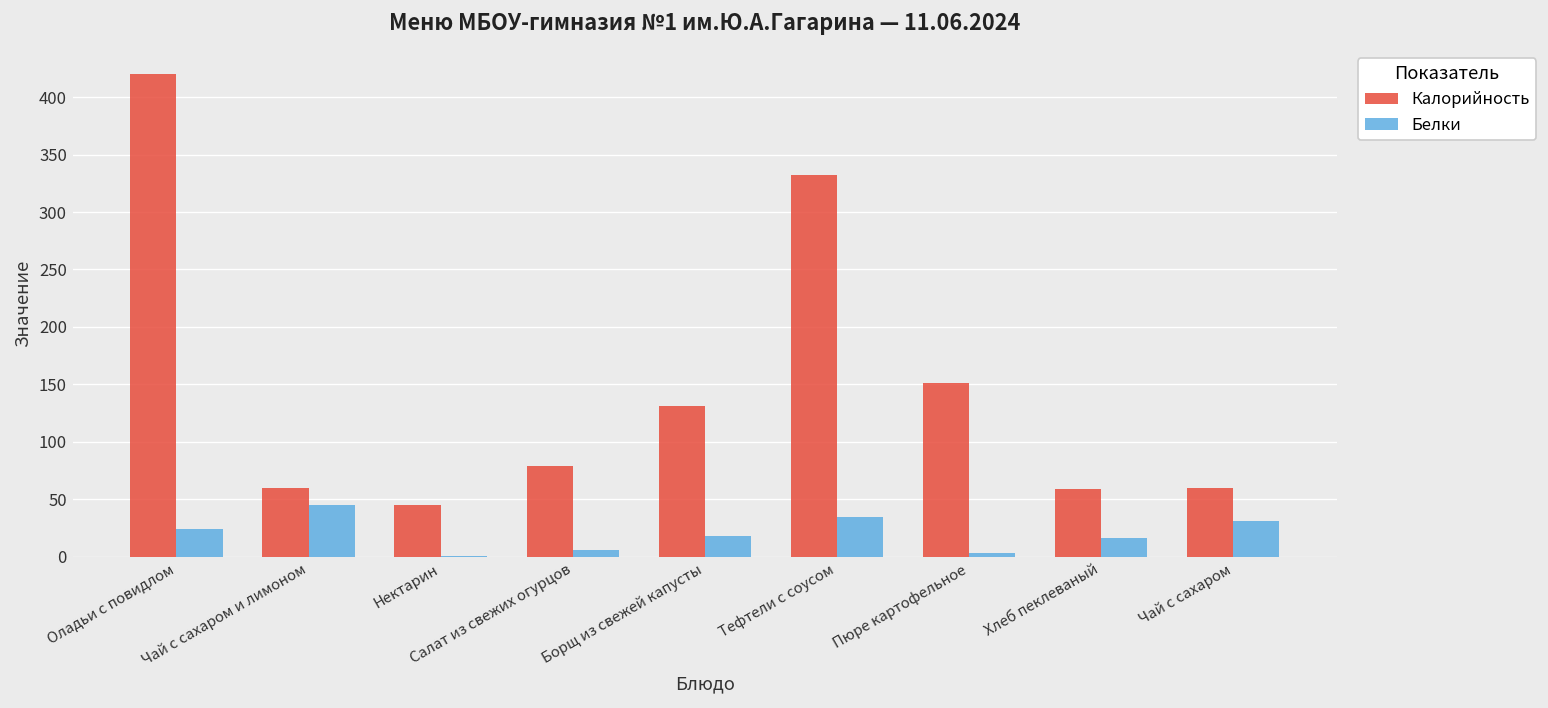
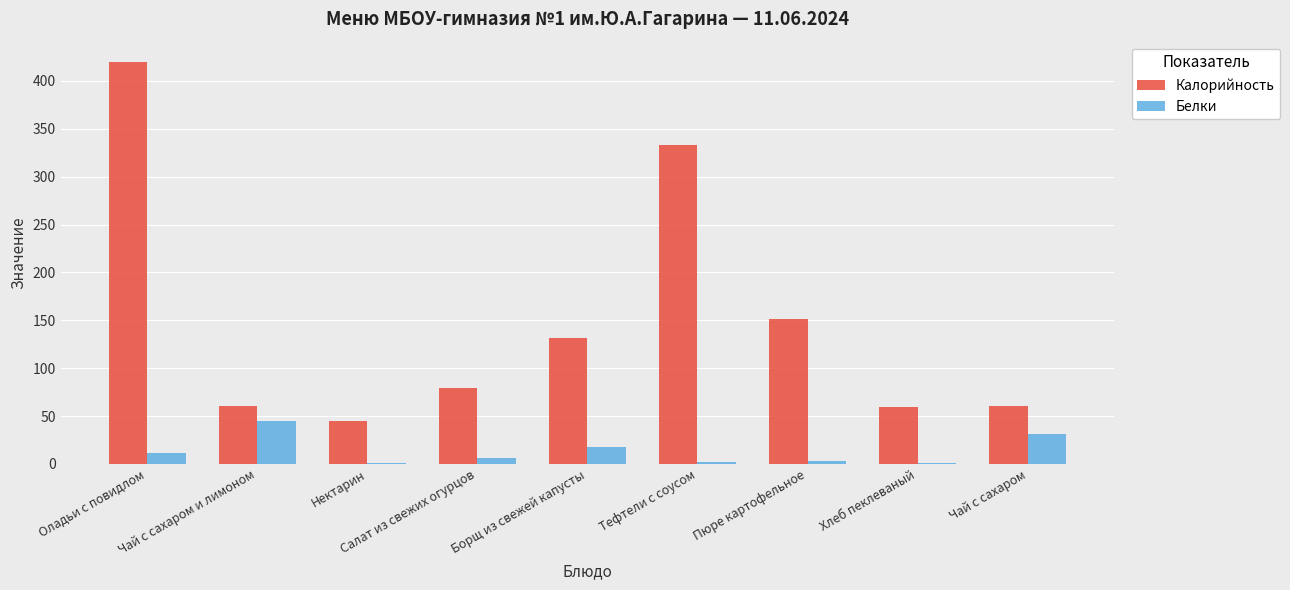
Белки, Оладьи с повидлом: 20 -> 10
Белки, Тефтели с соусом: 30 -> 0
Белки, Хлеб пеклеваный: 20 -> 0
